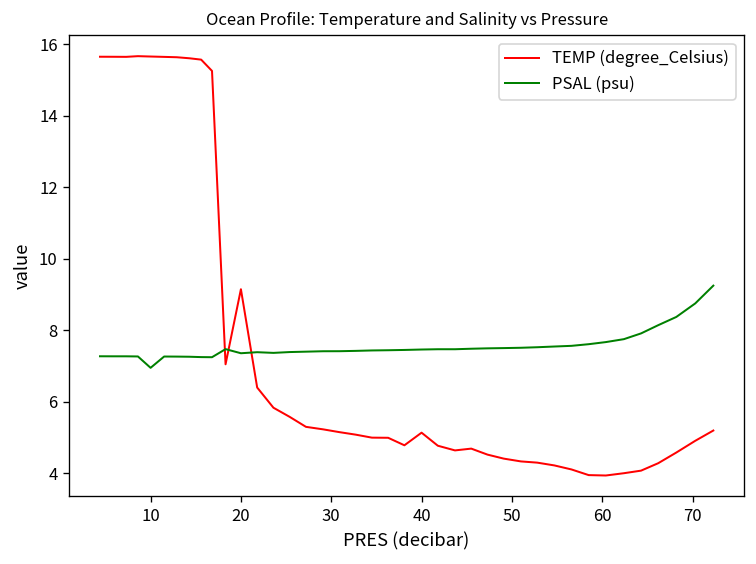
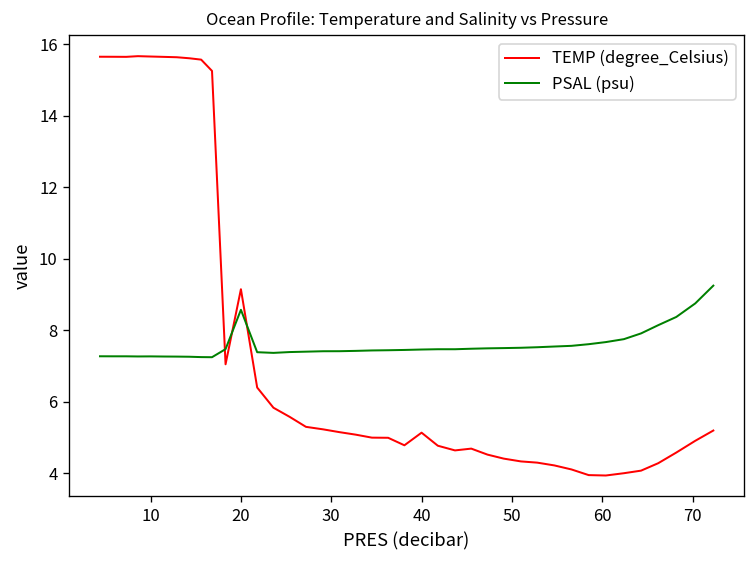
PSAL (psu), 10: 7.0 -> 7.3
PSAL (psu), 20: 7.4 -> 8.6
